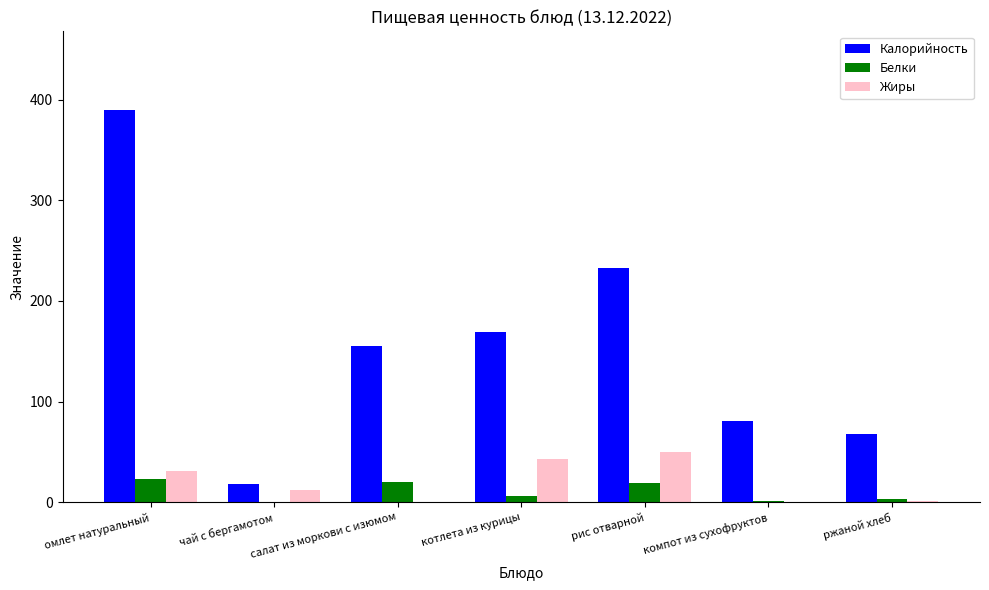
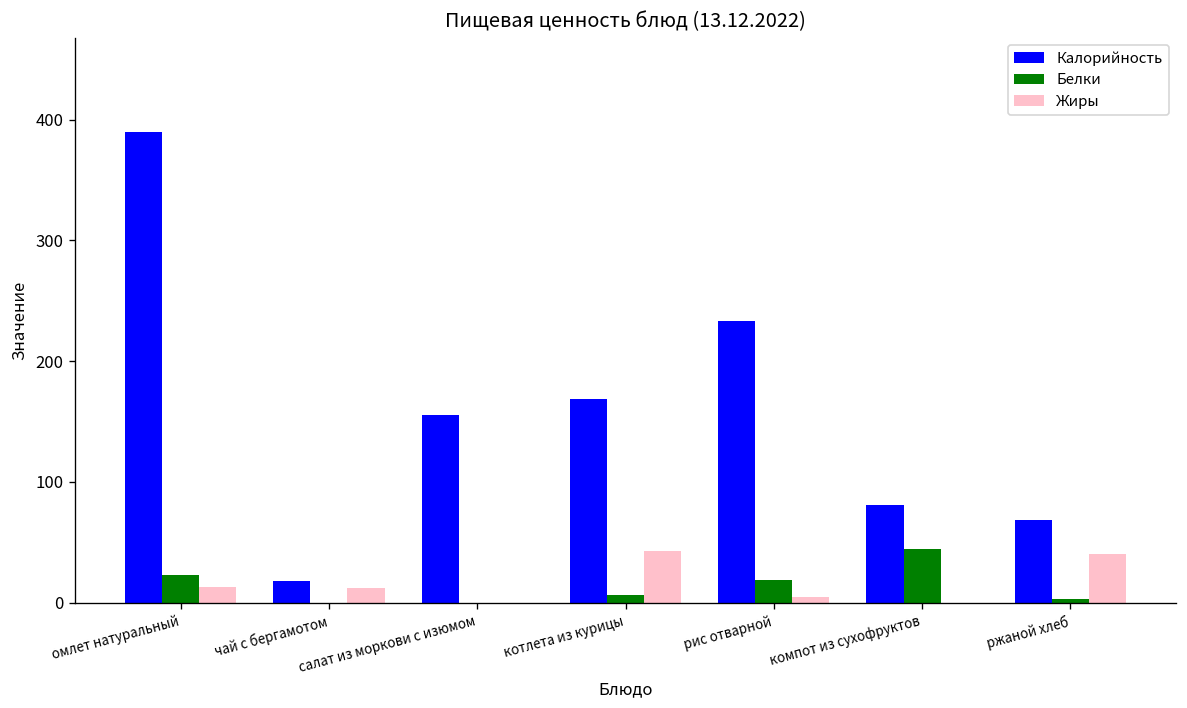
Жиры, омлет натуральный: 31 -> 13
Белки, салат из моркови с изюмом: 20 -> 0
Жиры, рис отварной: 50 -> 5
Белки, компот из сухофруктов: 1 -> 44
Жиры, ржаной хлеб: 1 -> 40
